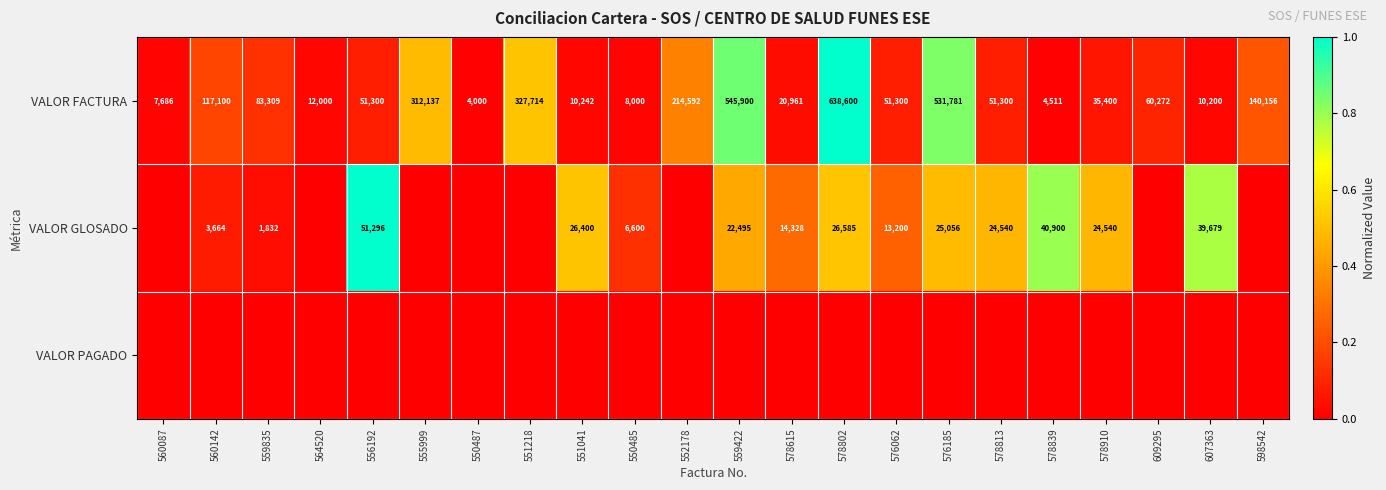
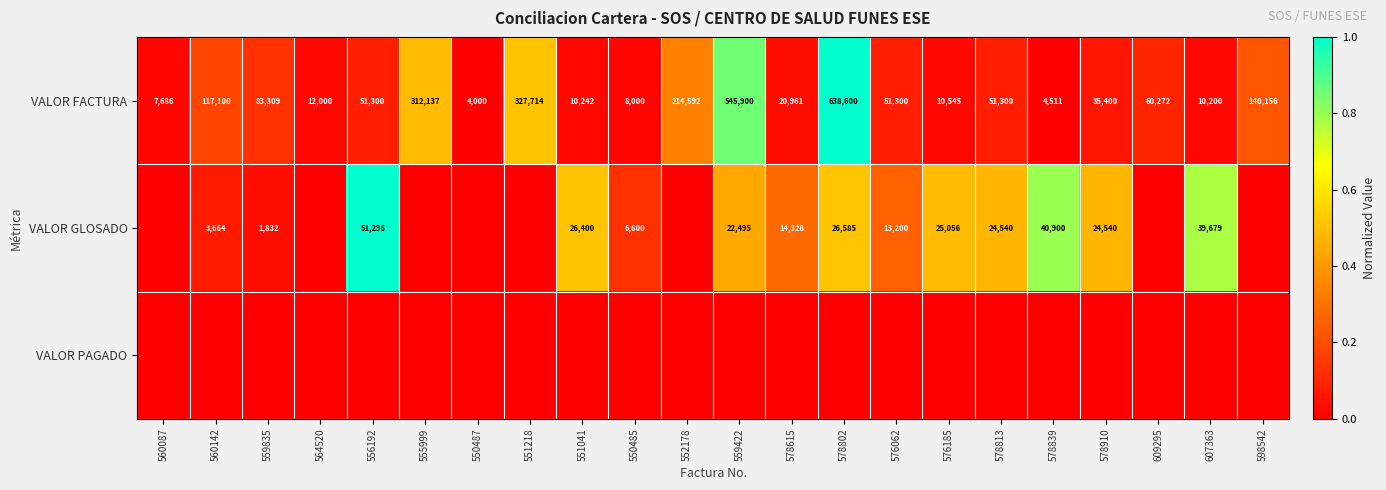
VALOR FACTURA, 576185: 531,781 -> 10,545
